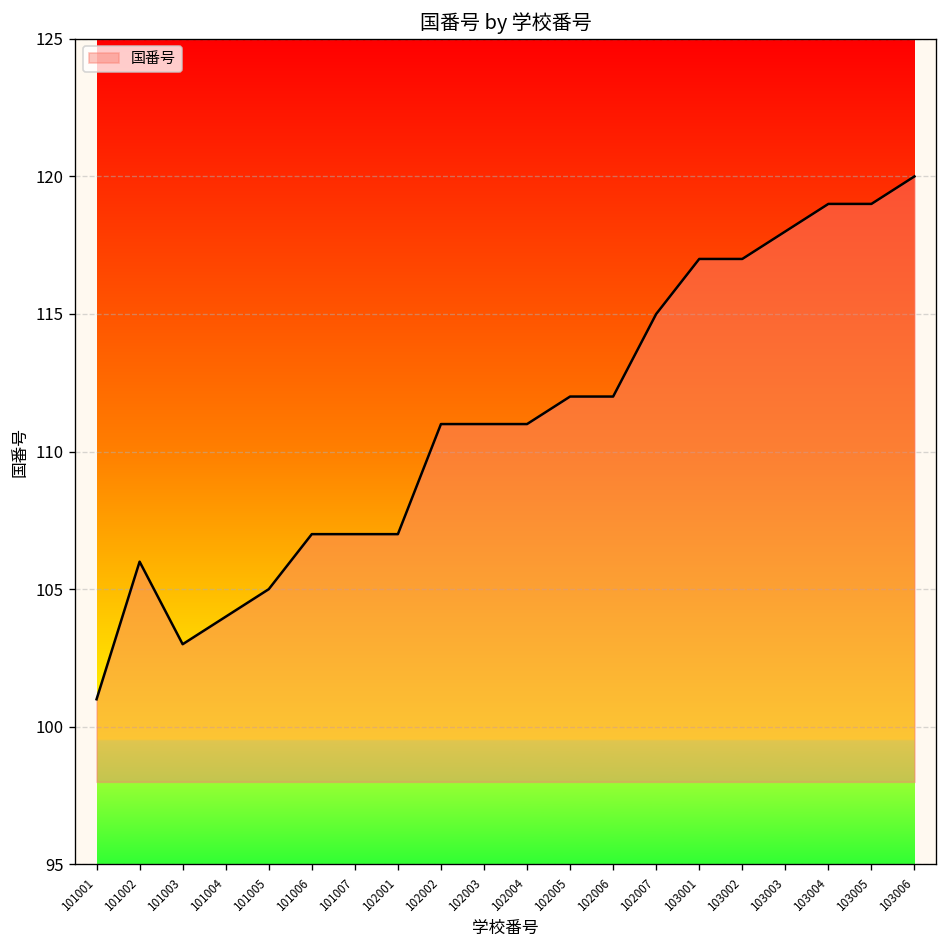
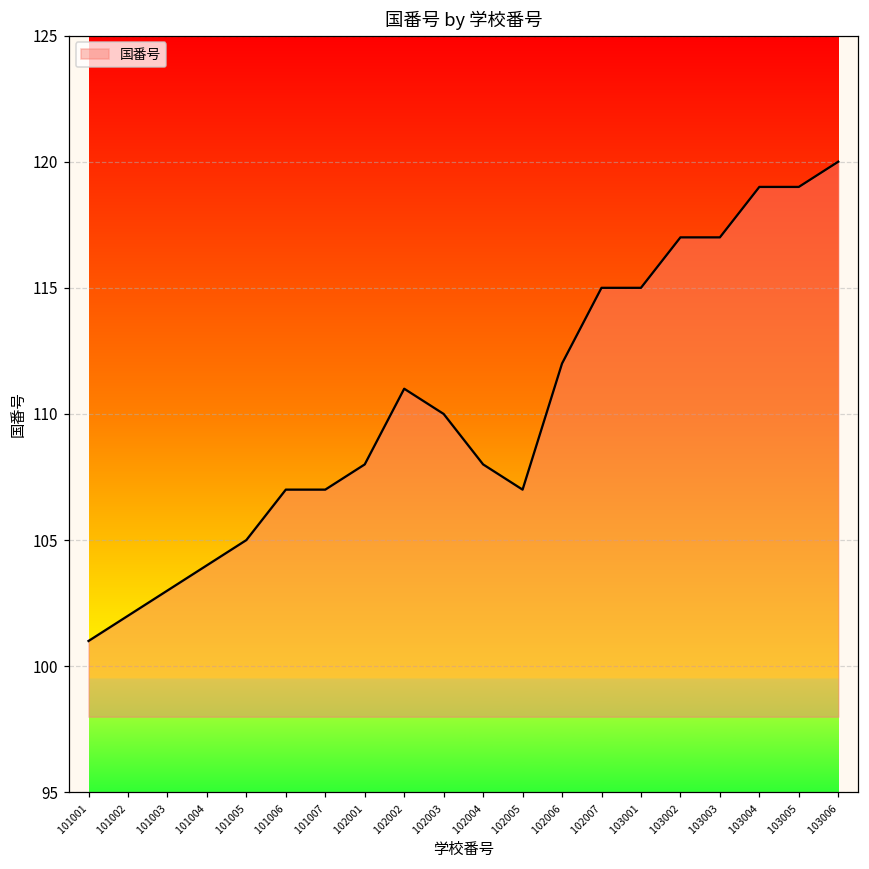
101002: 106 -> 102
102001: 107 -> 108
102003: 111 -> 110
102004: 111 -> 108
102005: 112 -> 107
103001: 117 -> 115
103003: 118 -> 117
